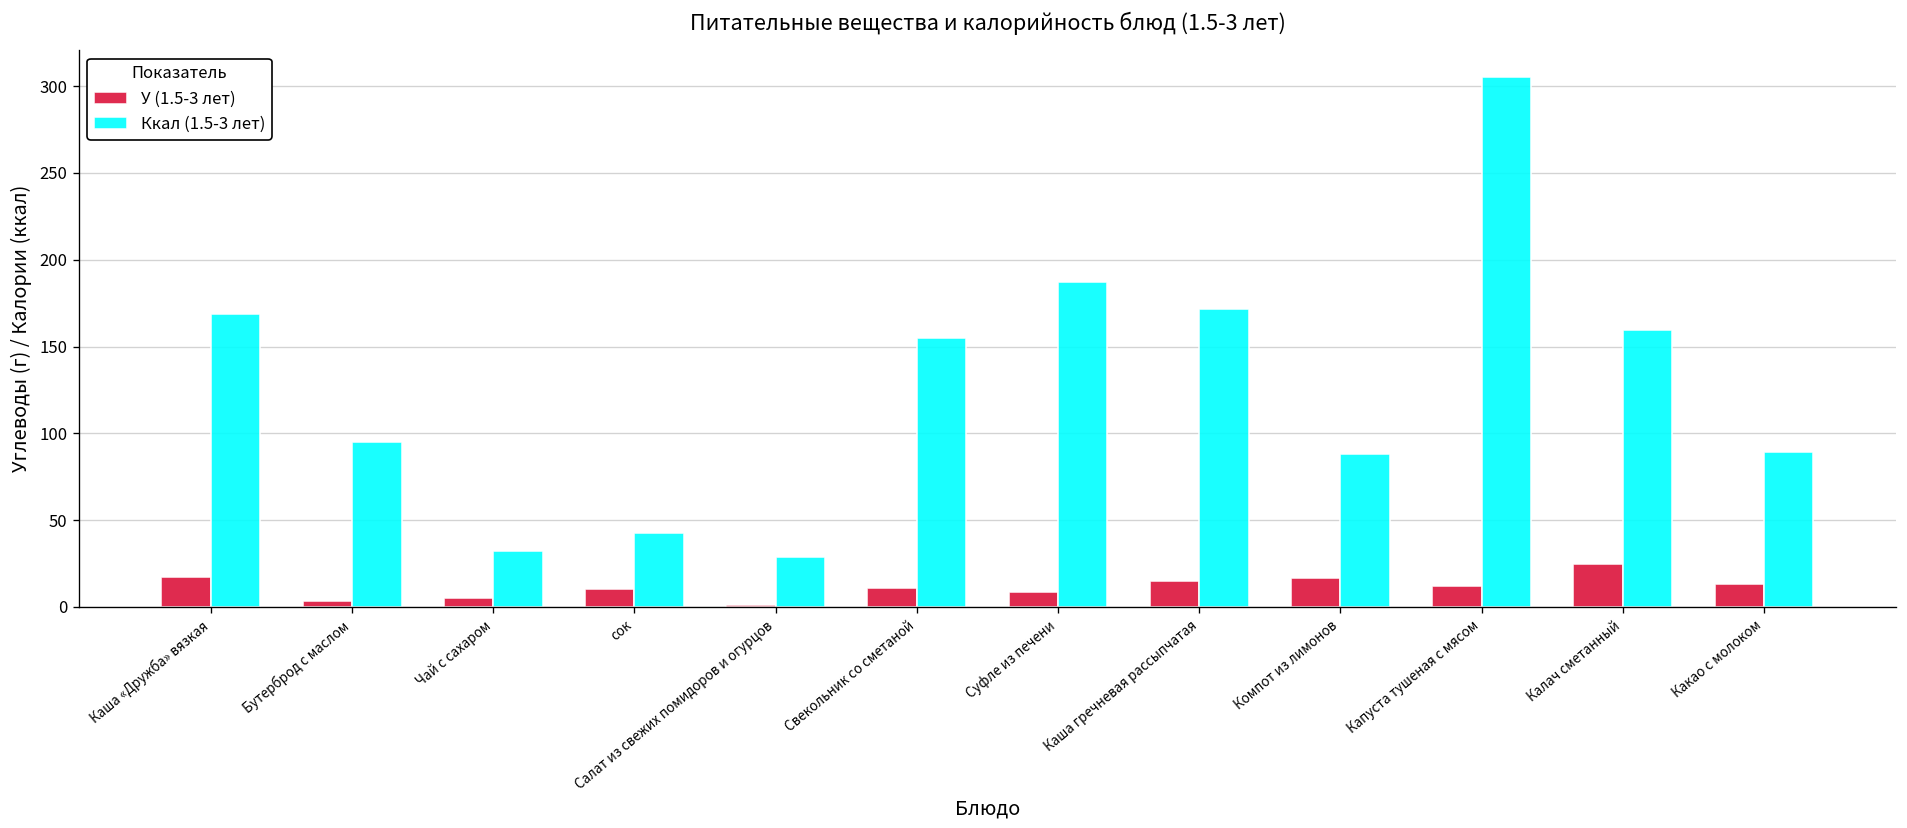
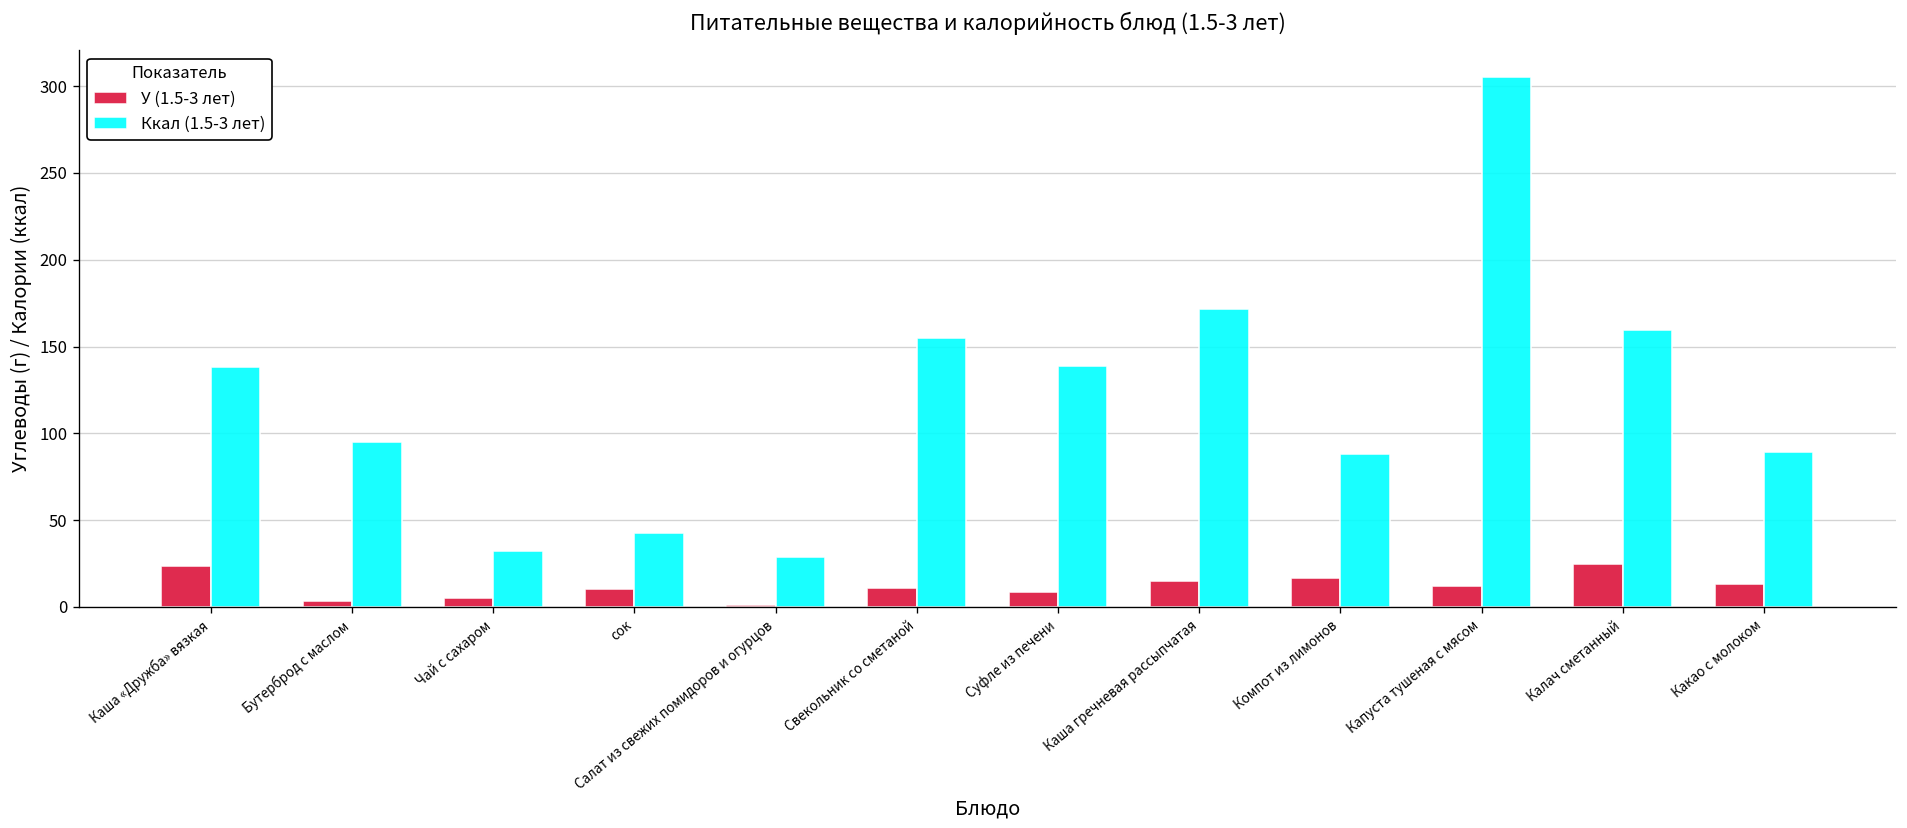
У (1.5-3 лет), Каша «Дружба» вязкая: 17 -> 23
Ккал (1.5-3 лет), Каша «Дружба» вязкая: 169 -> 138
Ккал (1.5-3 лет), Суфле из печени: 187 -> 139
